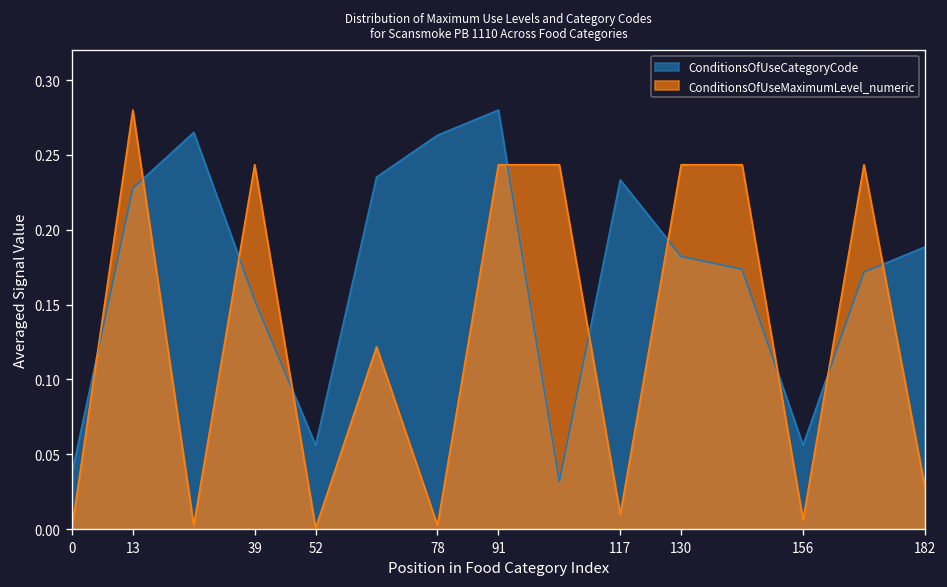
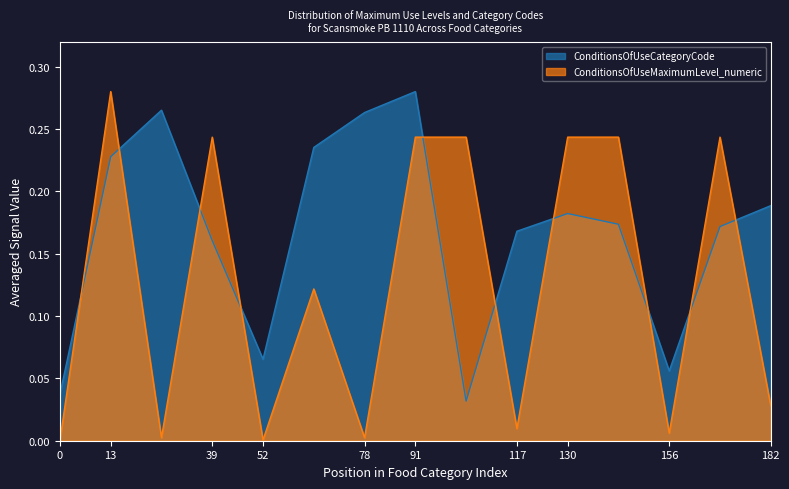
ConditionsOfUseCategoryCode, 39: 0.153 -> 0.161
ConditionsOfUseCategoryCode, 52: 0.056 -> 0.065
ConditionsOfUseCategoryCode, 117: 0.233 -> 0.168
